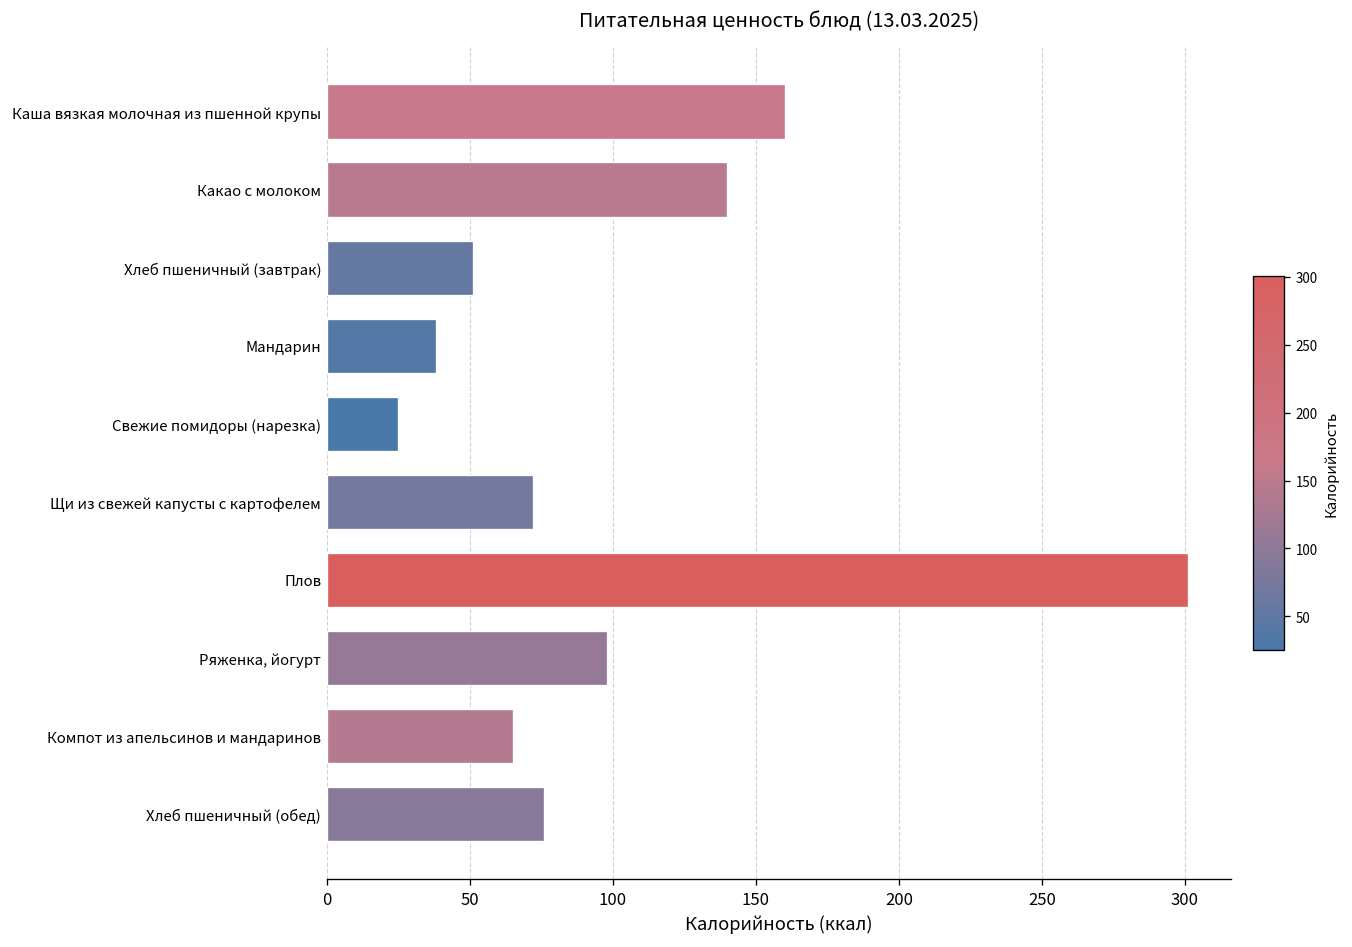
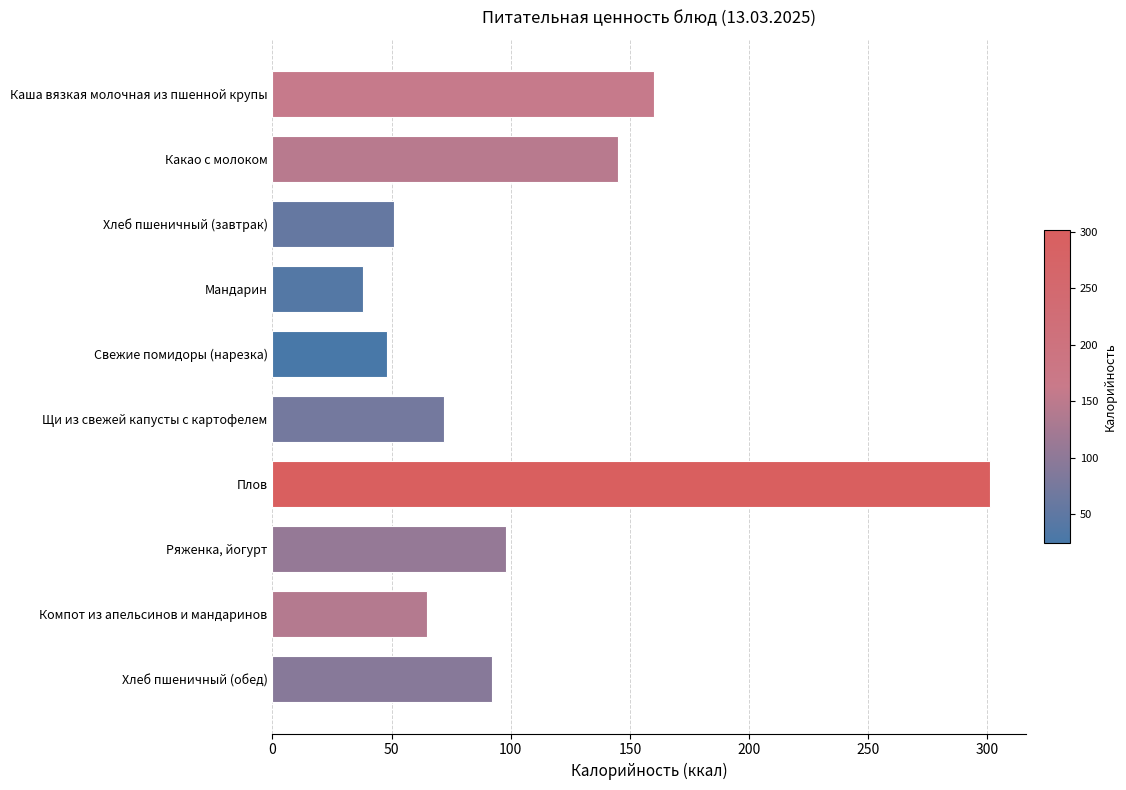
Какао с молоком: 140 -> 145
Свежие помидоры (нарезка): 25 -> 48
Хлеб пшеничный (обед): 76 -> 92
